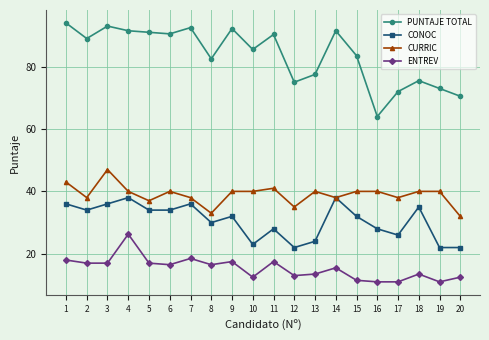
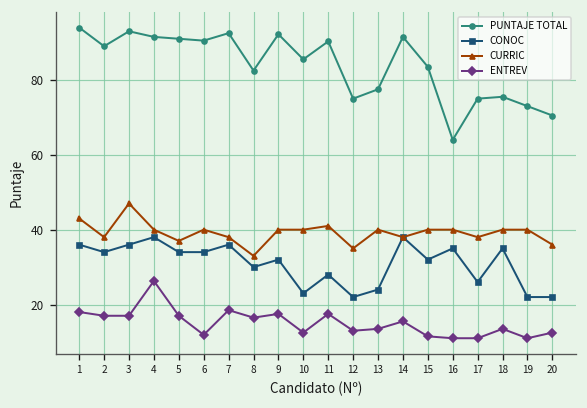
ENTREV, 6: 17 -> 12
CONOC, 16: 28 -> 35
PUNTAJE TOTAL, 17: 72 -> 75
CURRIC, 20: 32 -> 36
